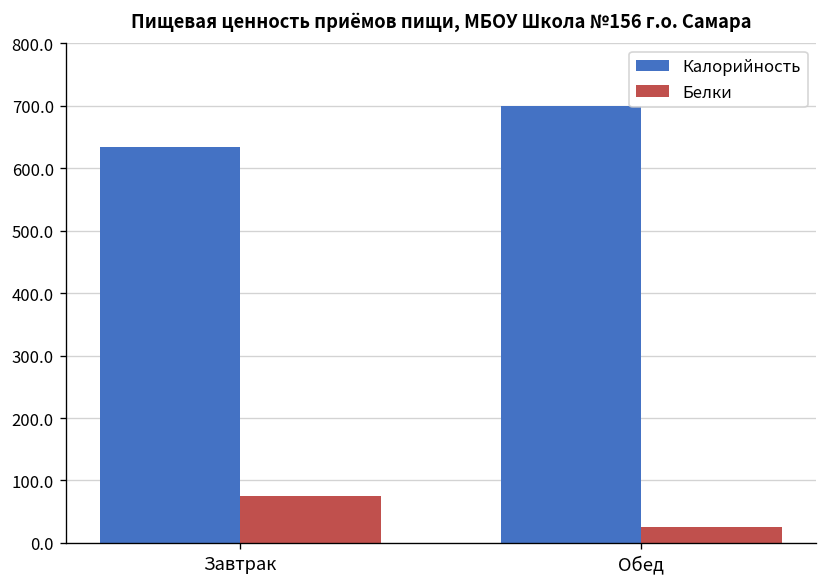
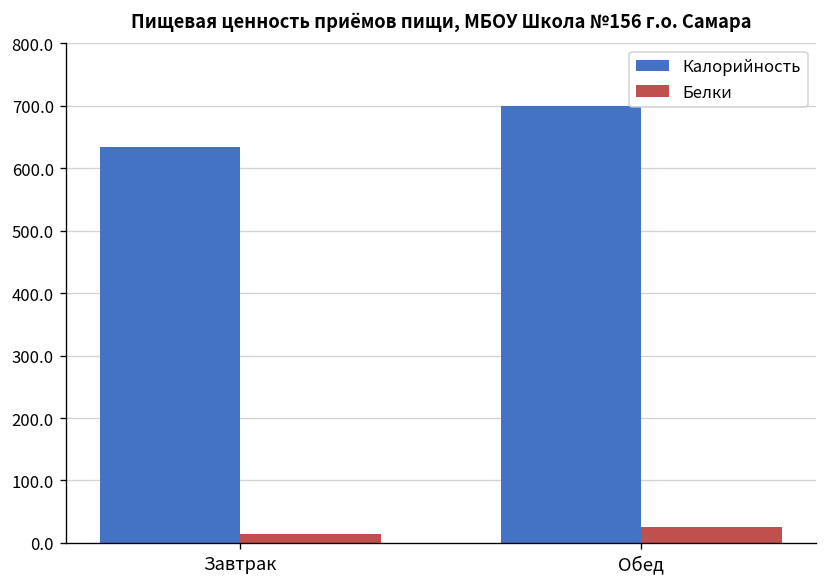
Белки, Завтрак: 80 -> 10
